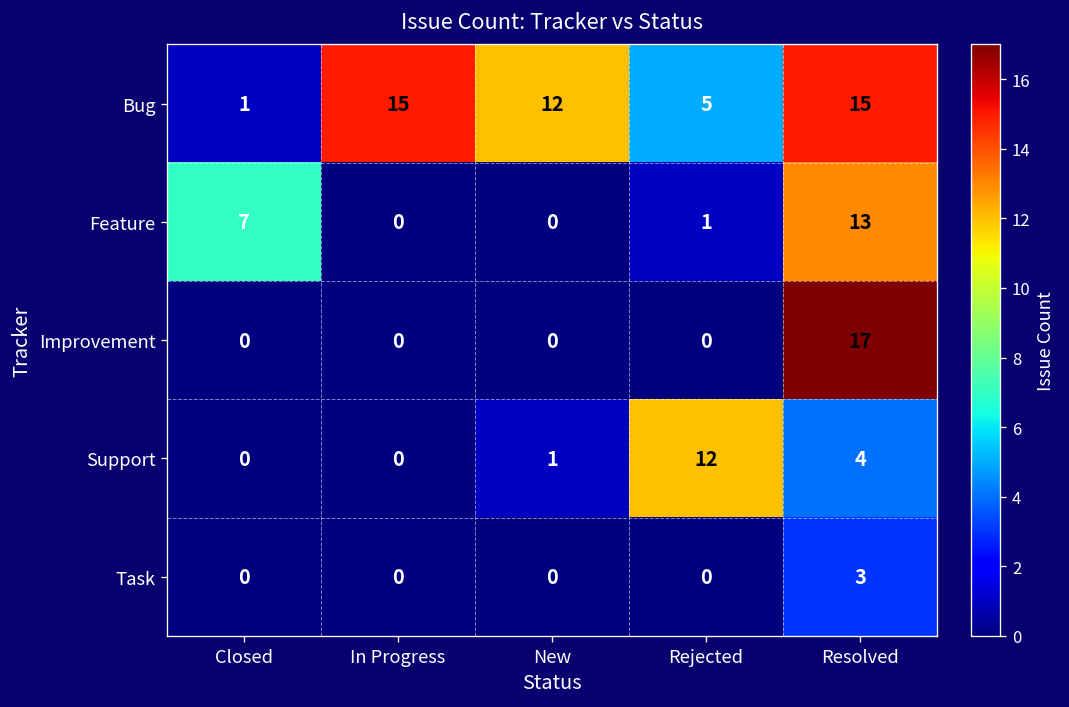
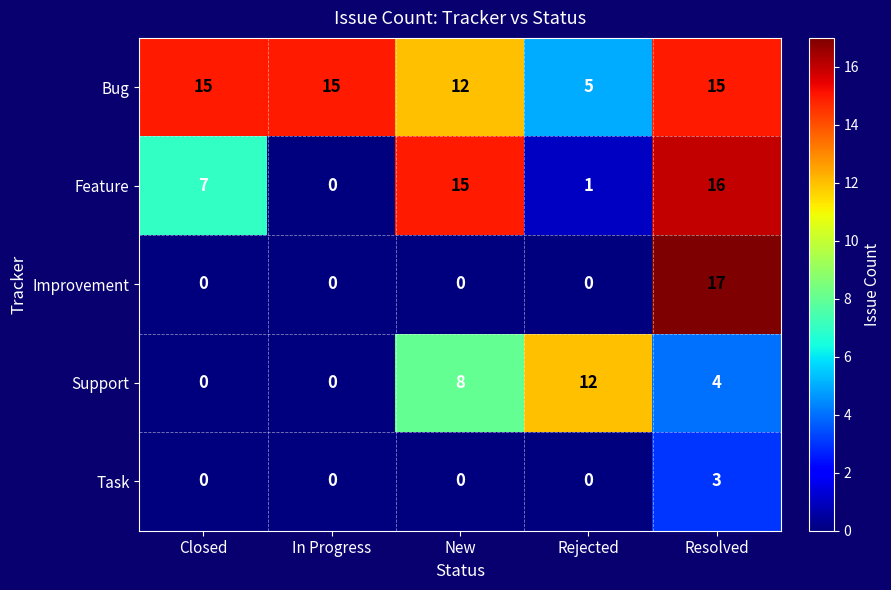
Bug, Closed: 1 -> 15
Feature, New: 0 -> 15
Feature, Resolved: 13 -> 16
Support, New: 1 -> 8
